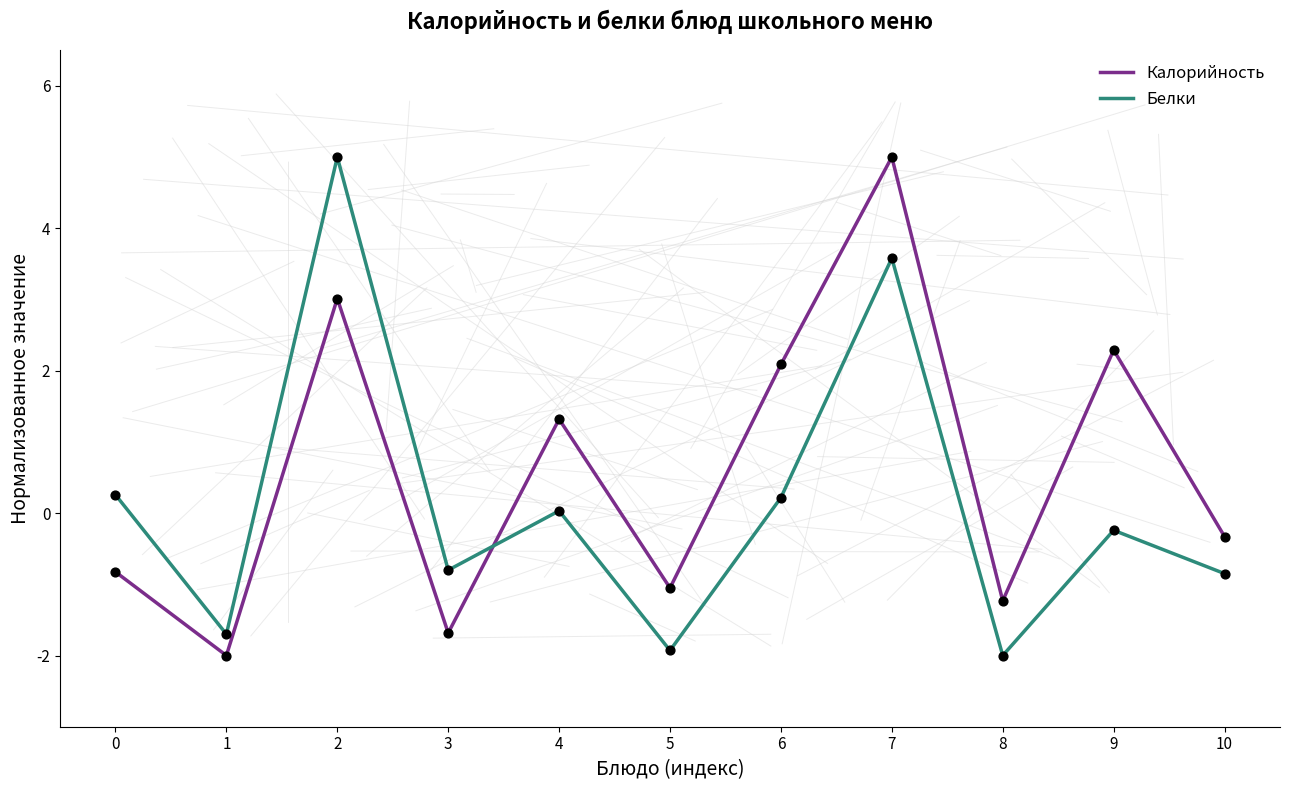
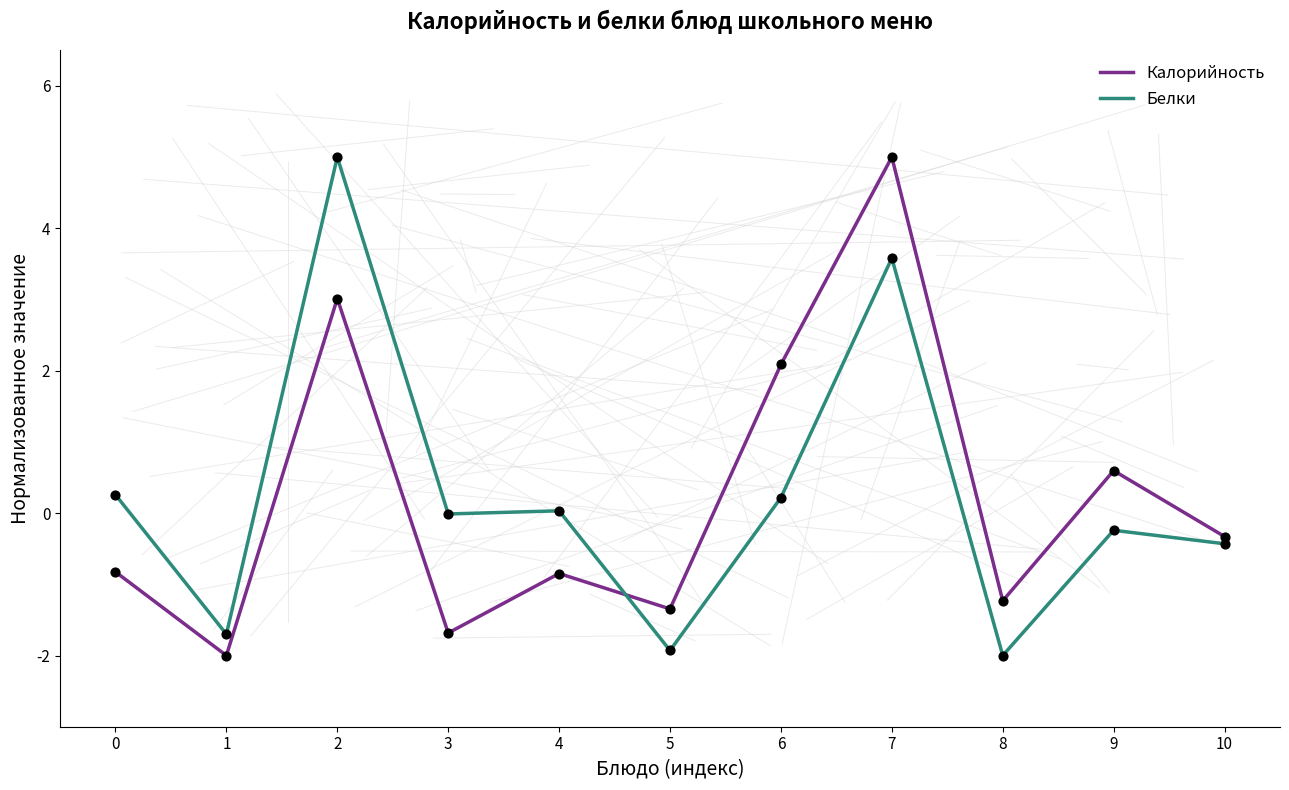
Белки, 3: -0.8 -> 0.0
Калорийность, 4: 1.3 -> -0.8
Калорийность, 5: -1.1 -> -1.3
Калорийность, 9: 2.3 -> 0.6
Белки, 10: -0.8 -> -0.4
